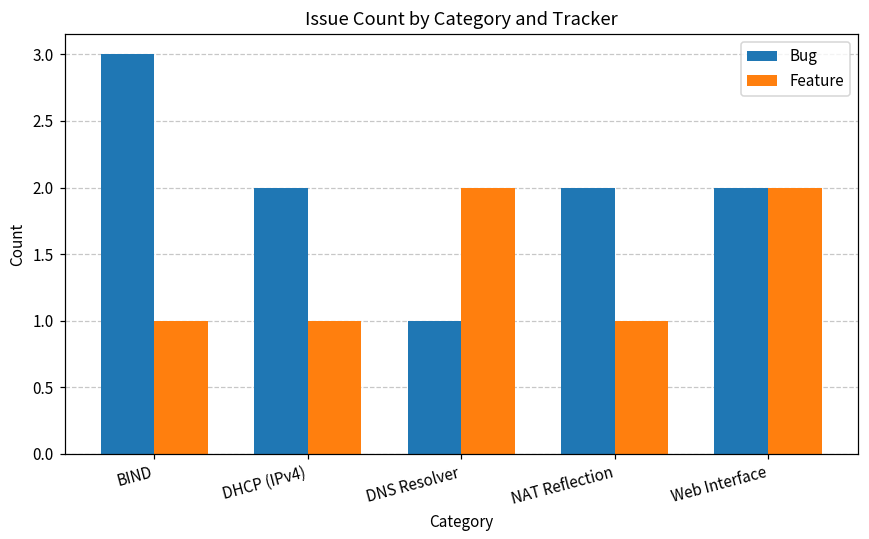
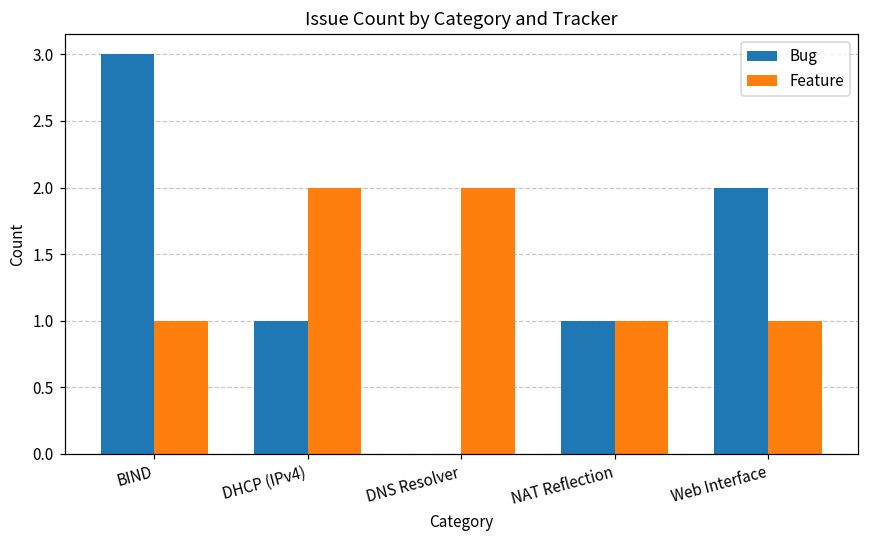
Bug, DHCP (IPv4): 2 -> 1
Feature, DHCP (IPv4): 1 -> 2
Bug, DNS Resolver: 1 -> 0
Bug, NAT Reflection: 2 -> 1
Feature, Web Interface: 2 -> 1
